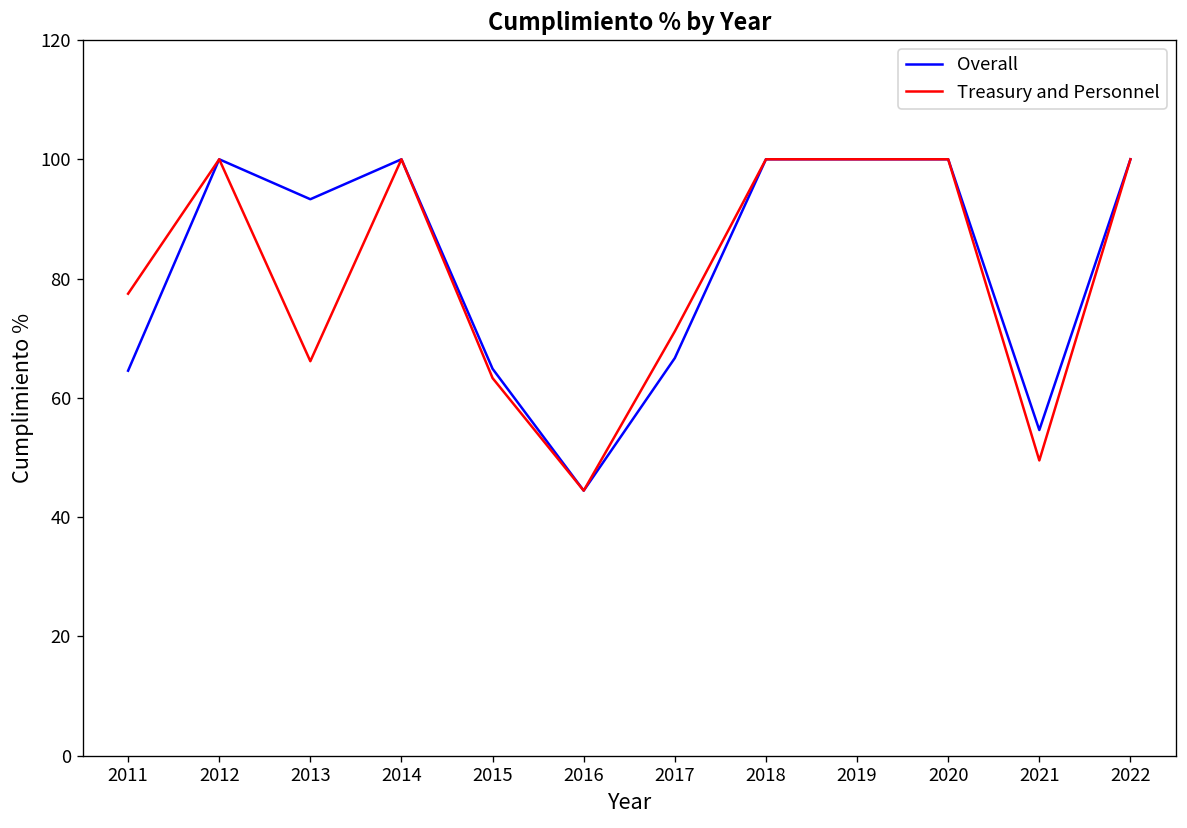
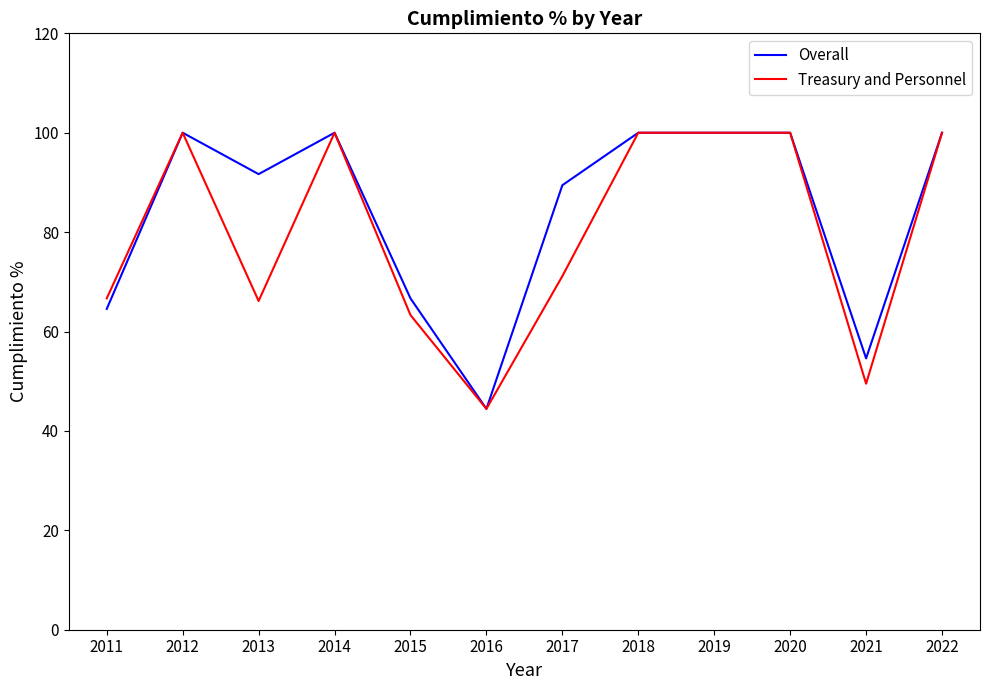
Treasury and Personnel, 2011: 77 -> 67
Overall, 2013: 93 -> 92
Overall, 2015: 65 -> 67
Overall, 2017: 67 -> 89
